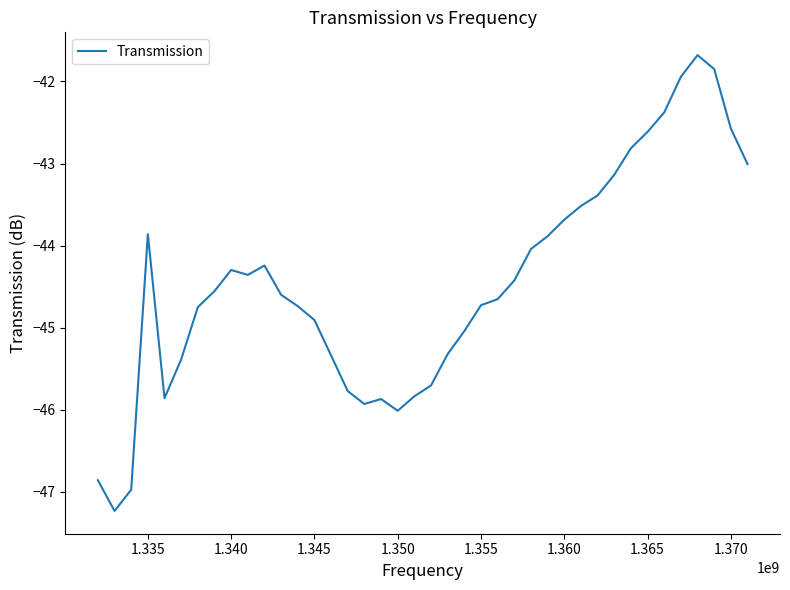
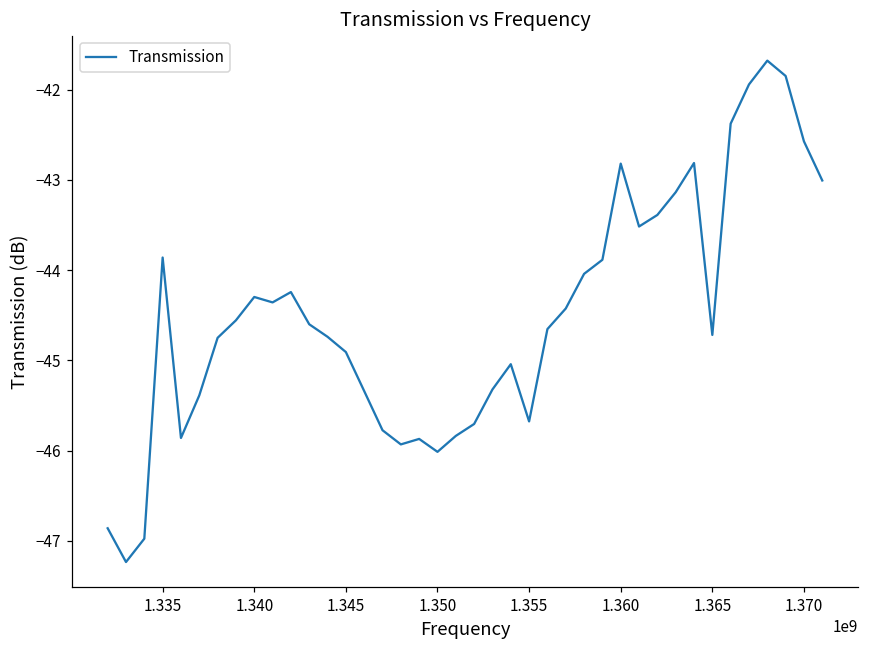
1.355: -44.7 -> -45.7
1.360: -43.7 -> -42.8
1.365: -42.6 -> -44.7
